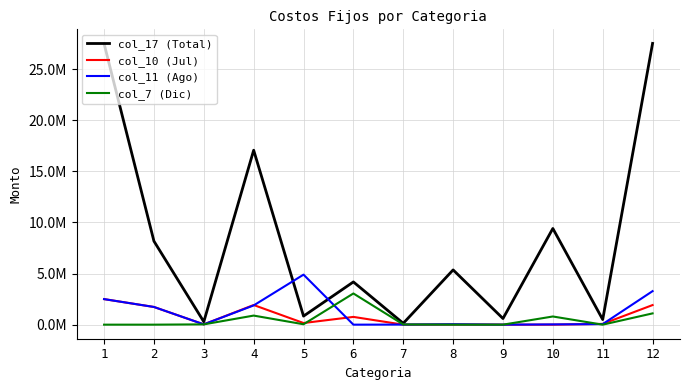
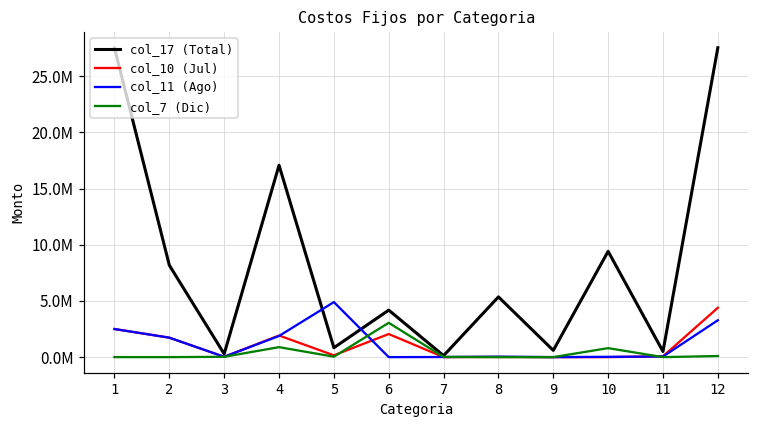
col_10 (Jul), 6: 800000 -> 2100000
col_10 (Jul), 12: 1900000 -> 4400000
col_7 (Dic), 12: 1100000 -> 100000
